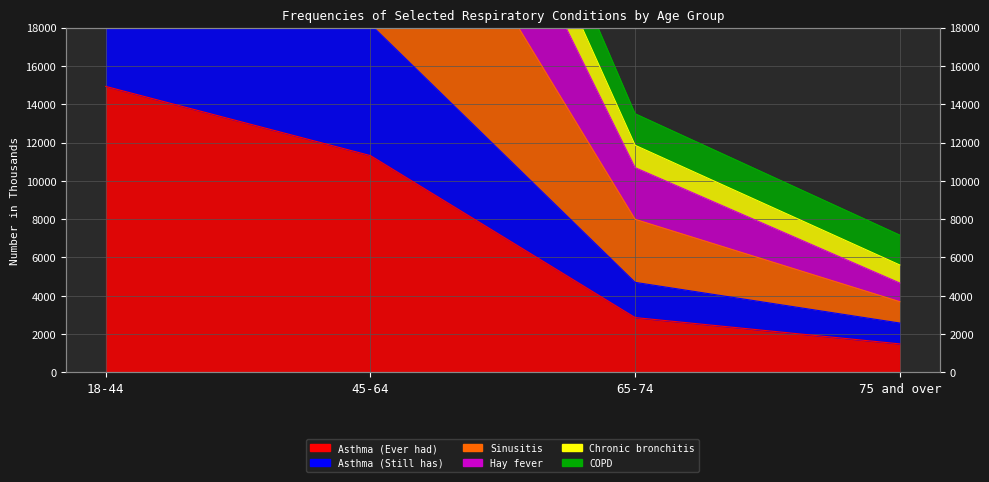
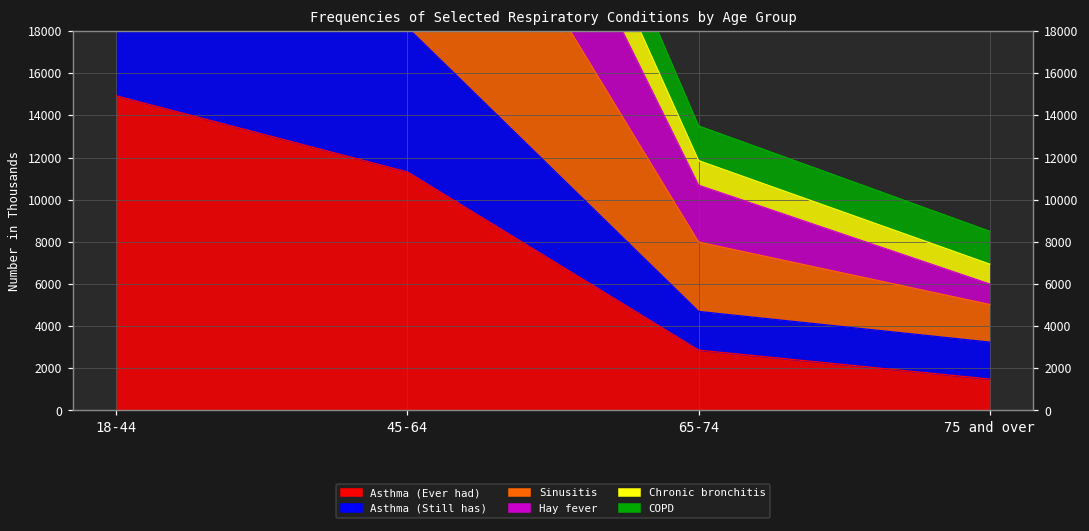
Asthma (Still has), 75 and over: 1100 -> 1800
Sinusitis, 75 and over: 1100 -> 1800
